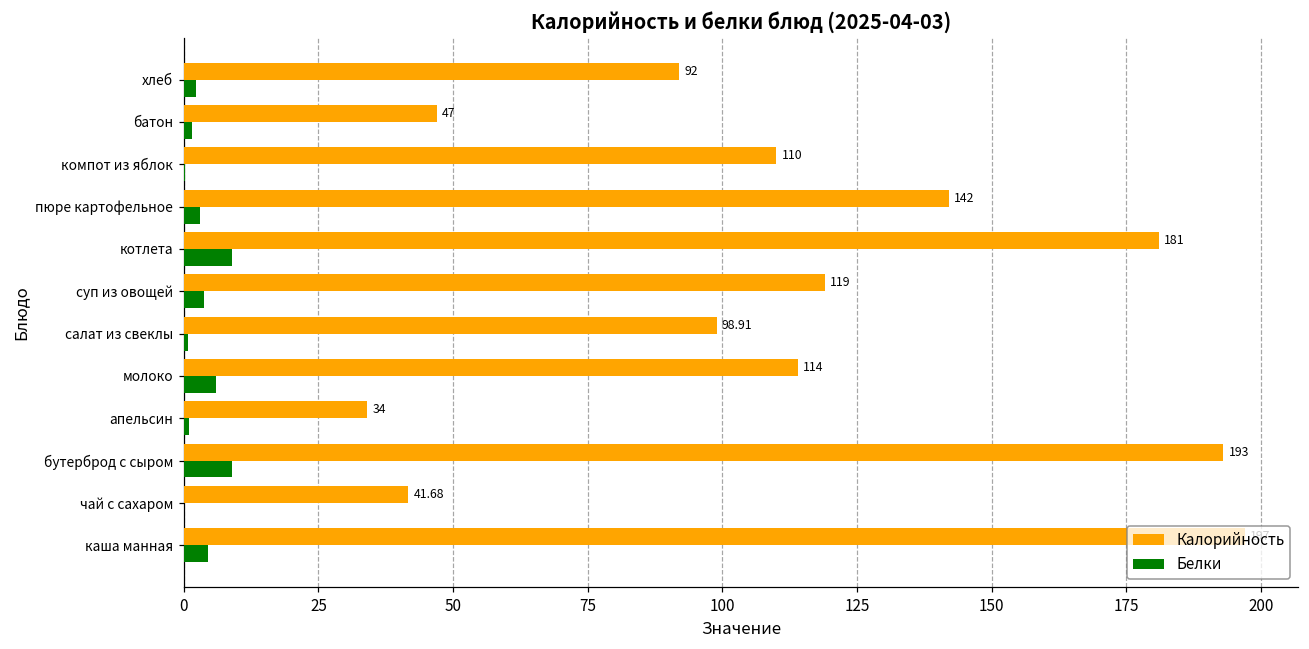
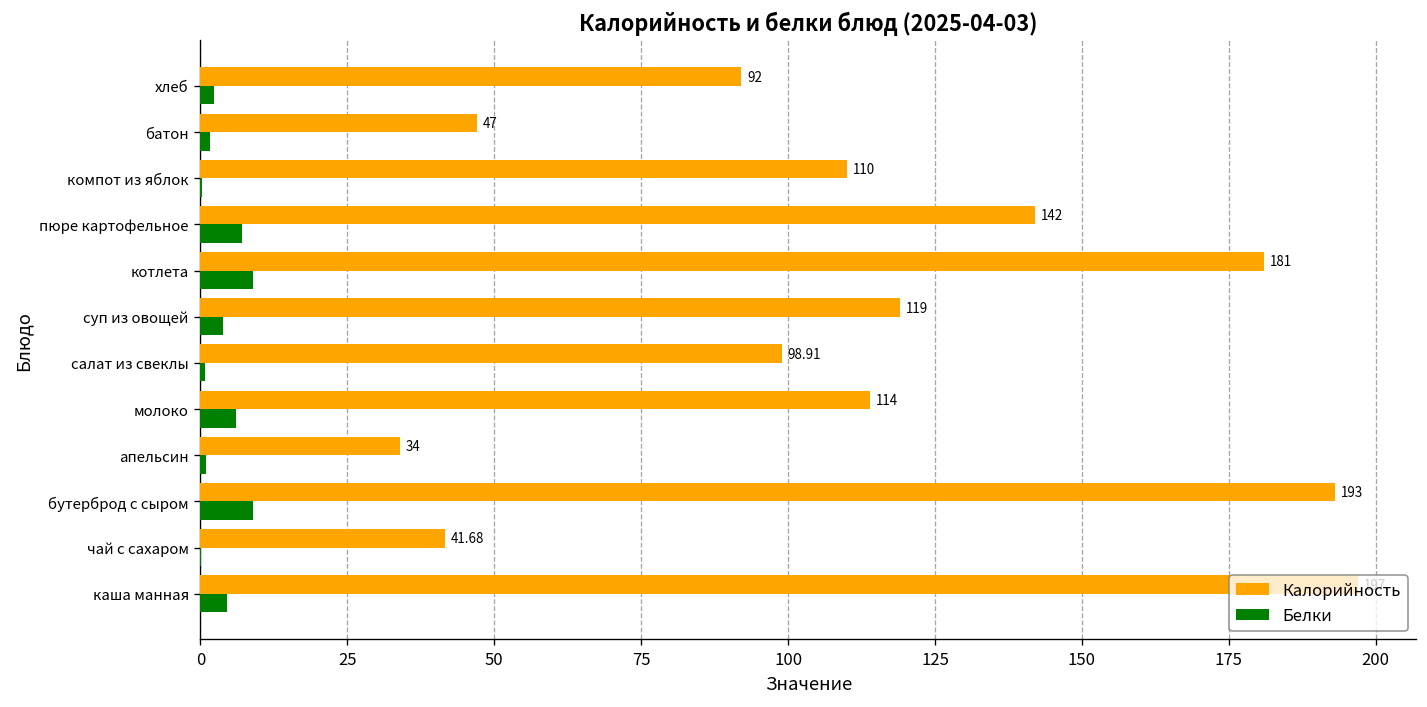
Белки, пюре картофельное: 3 -> 7
